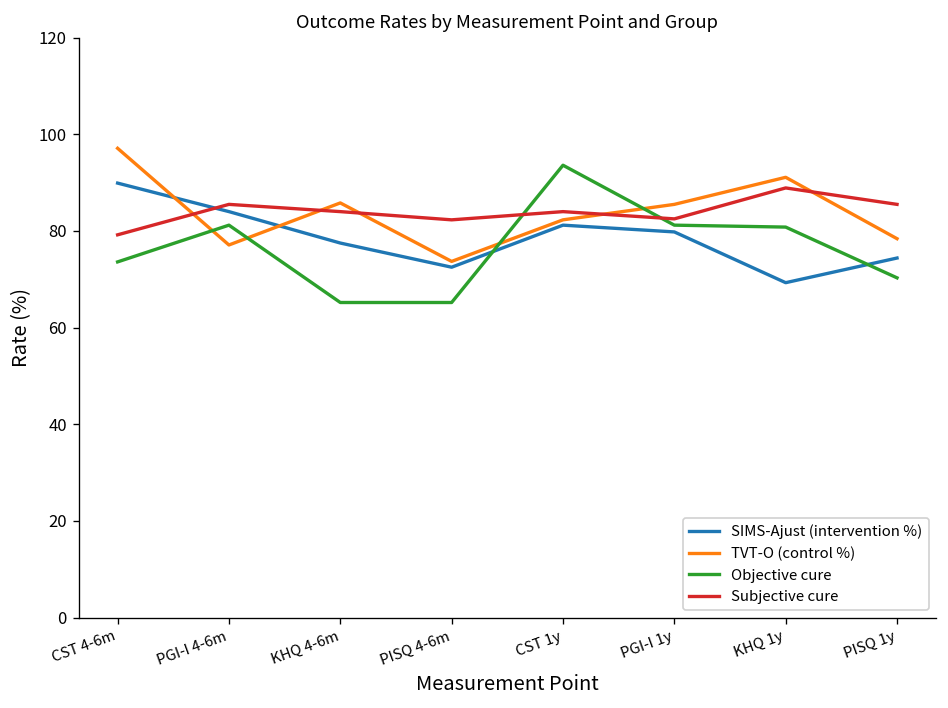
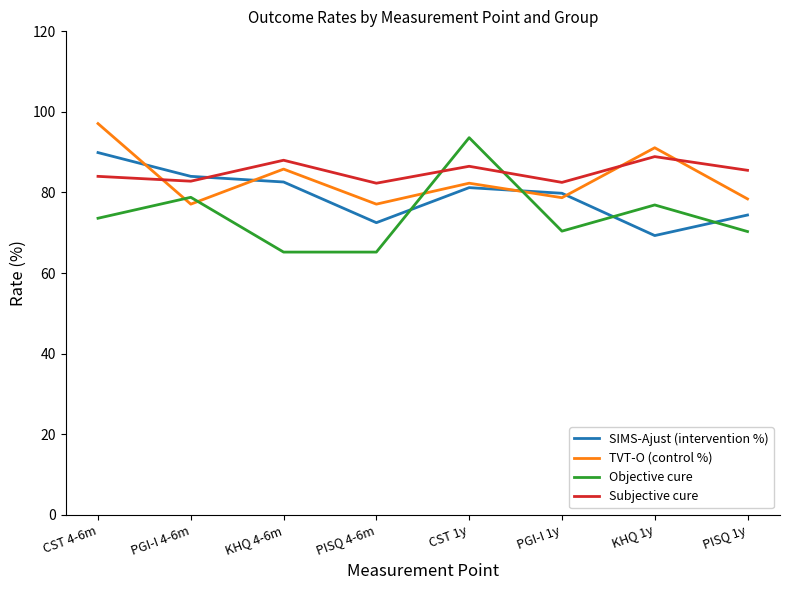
Subjective cure, CST 4-6m: 79 -> 84
Objective cure, PGI-I 4-6m: 81 -> 79
Subjective cure, PGI-I 4-6m: 86 -> 83
SIMS-Ajust (intervention %), KHQ 4-6m: 78 -> 83
Subjective cure, KHQ 4-6m: 84 -> 88
TVT-O (control %), PISQ 4-6m: 74 -> 77
Subjective cure, CST 1y: 84 -> 87
TVT-O (control %), PGI-I 1y: 86 -> 79
Objective cure, PGI-I 1y: 81 -> 70
Objective cure, KHQ 1y: 81 -> 77
